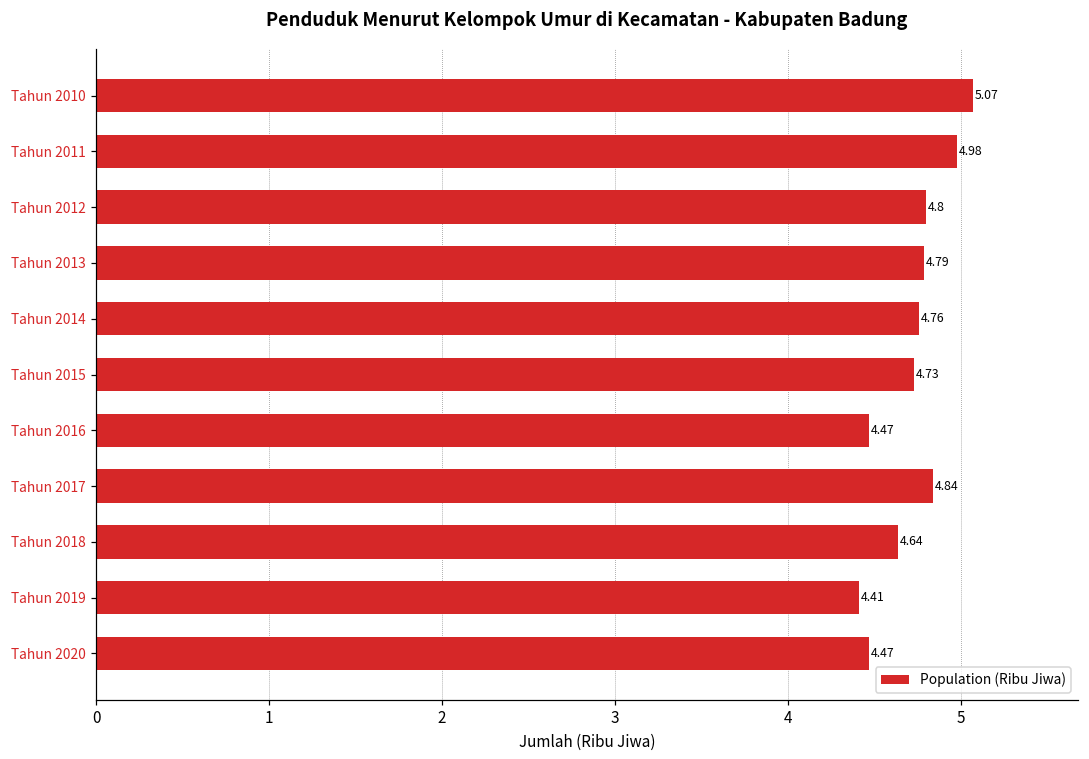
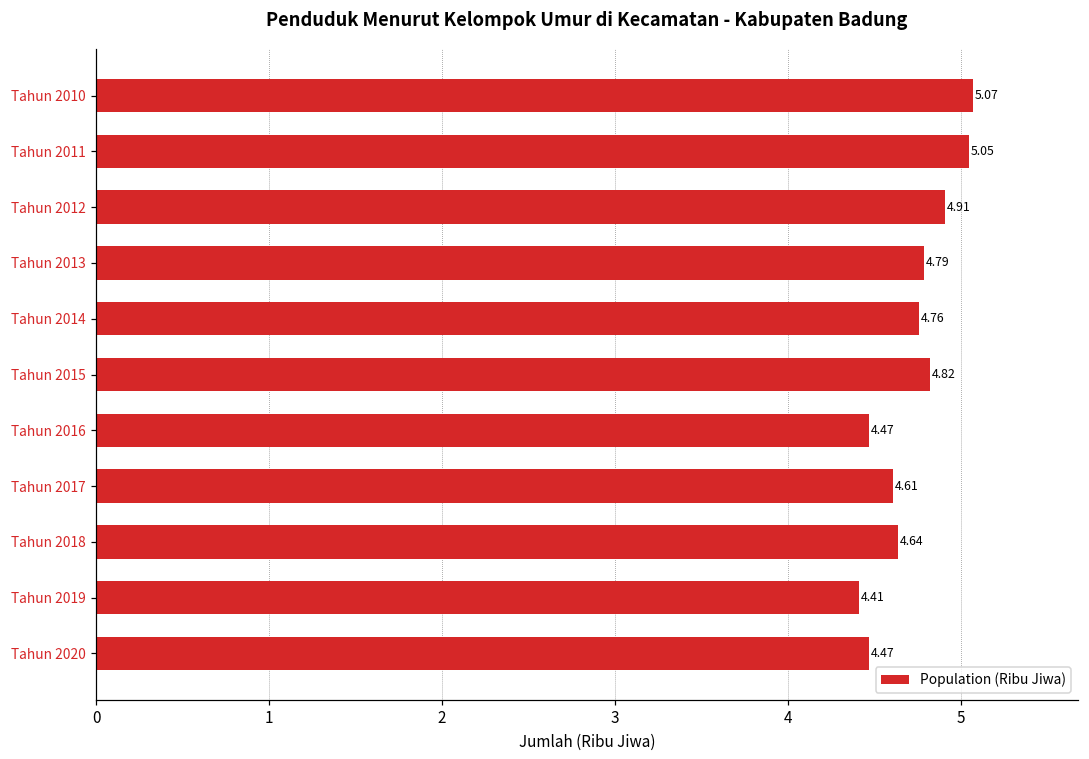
Tahun 2011: 4.98 -> 5.05
Tahun 2012: 4.8 -> 4.91
Tahun 2015: 4.73 -> 4.82
Tahun 2017: 4.84 -> 4.61
